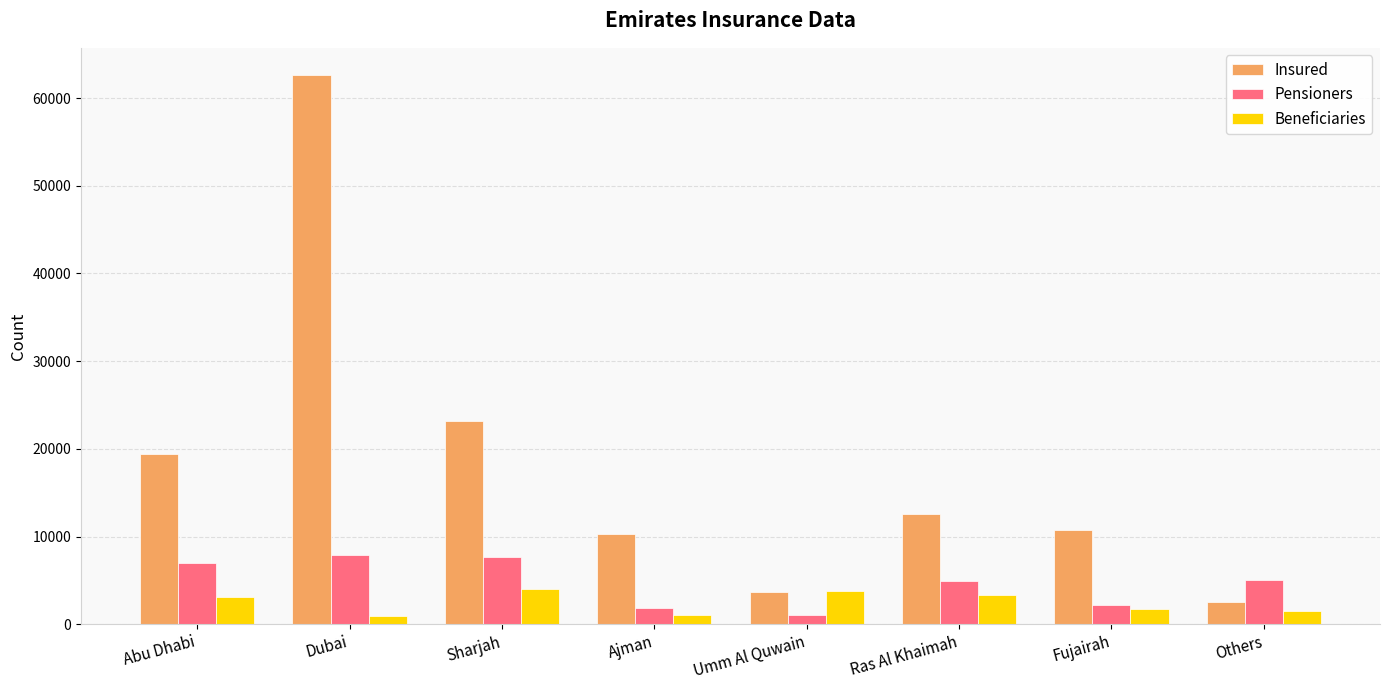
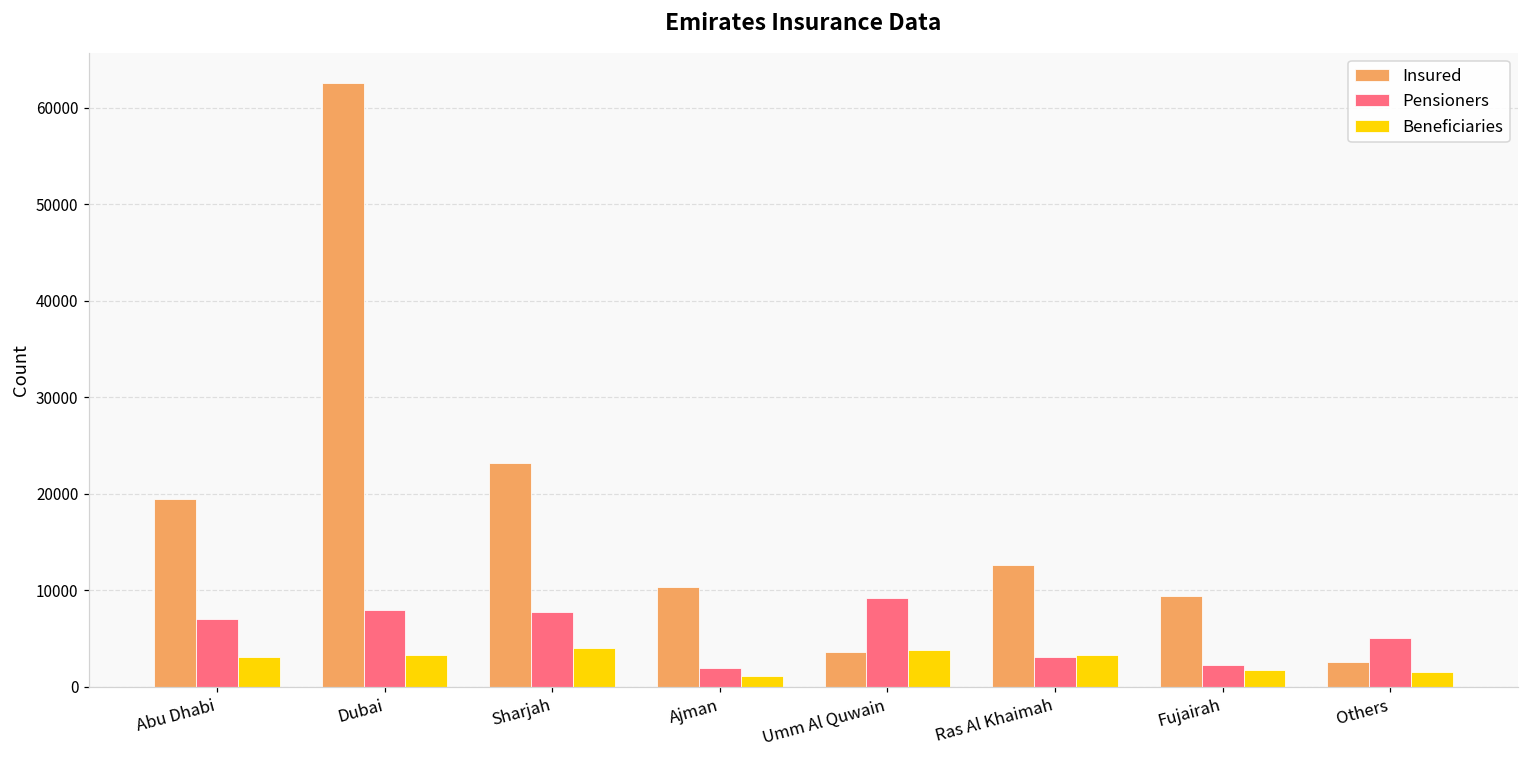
Beneficiaries, Dubai: 1000 -> 3000
Pensioners, Umm Al Quwain: 1000 -> 9000
Pensioners, Ras Al Khaimah: 5000 -> 3000
Insured, Fujairah: 11000 -> 9000
